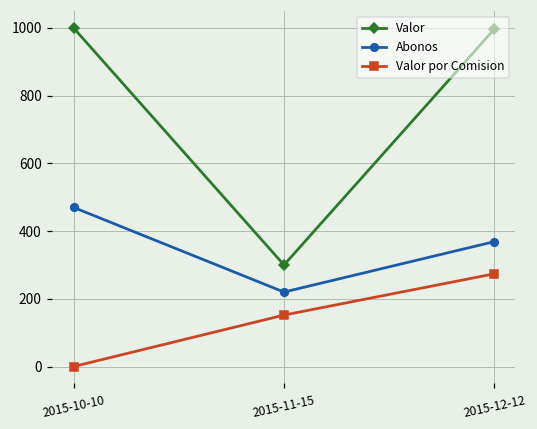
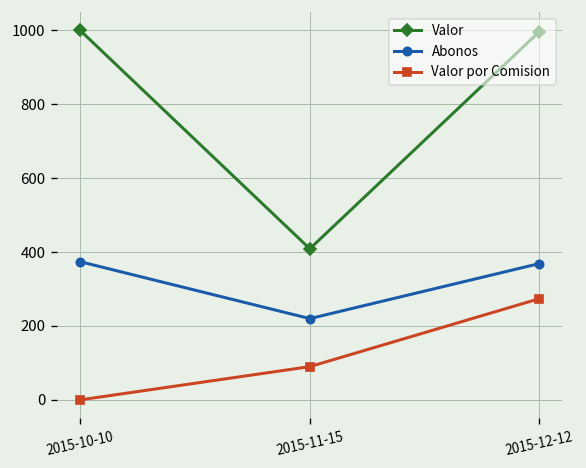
Abonos, 2015-10-10: 470 -> 370
Valor, 2015-11-15: 300 -> 410
Valor por Comision, 2015-11-15: 150 -> 90
